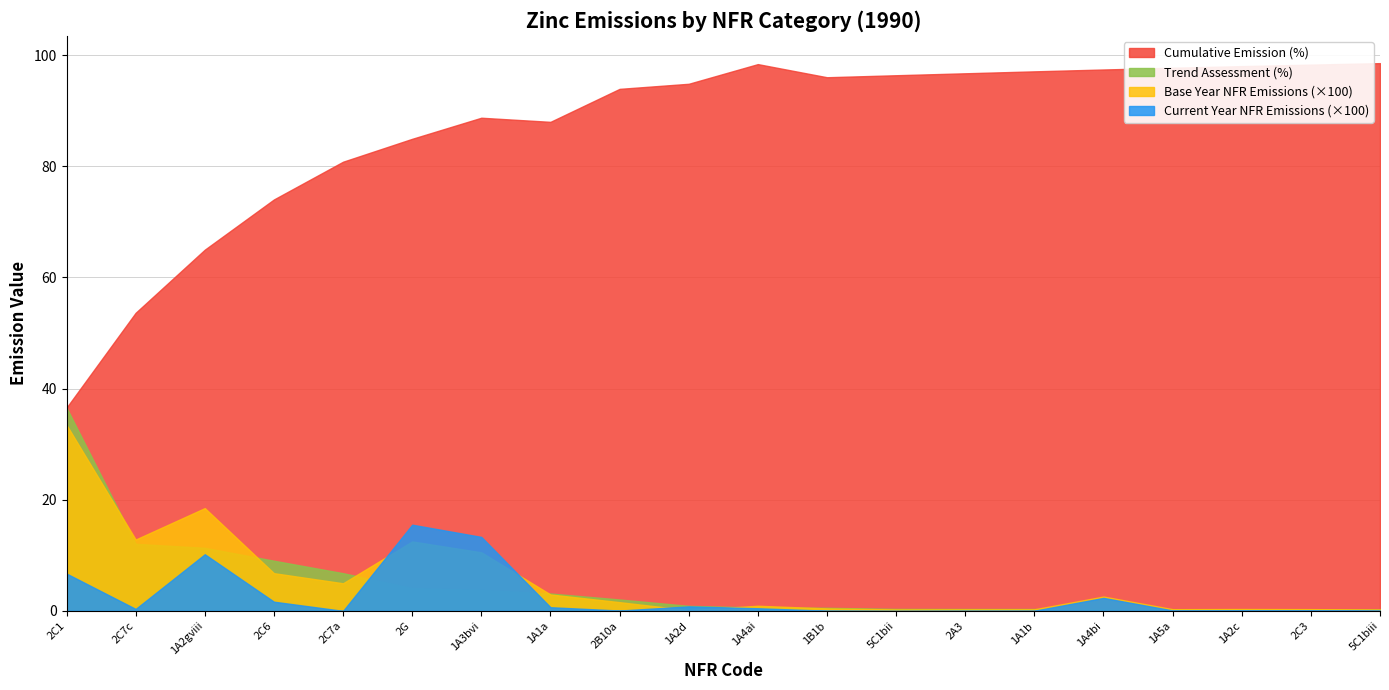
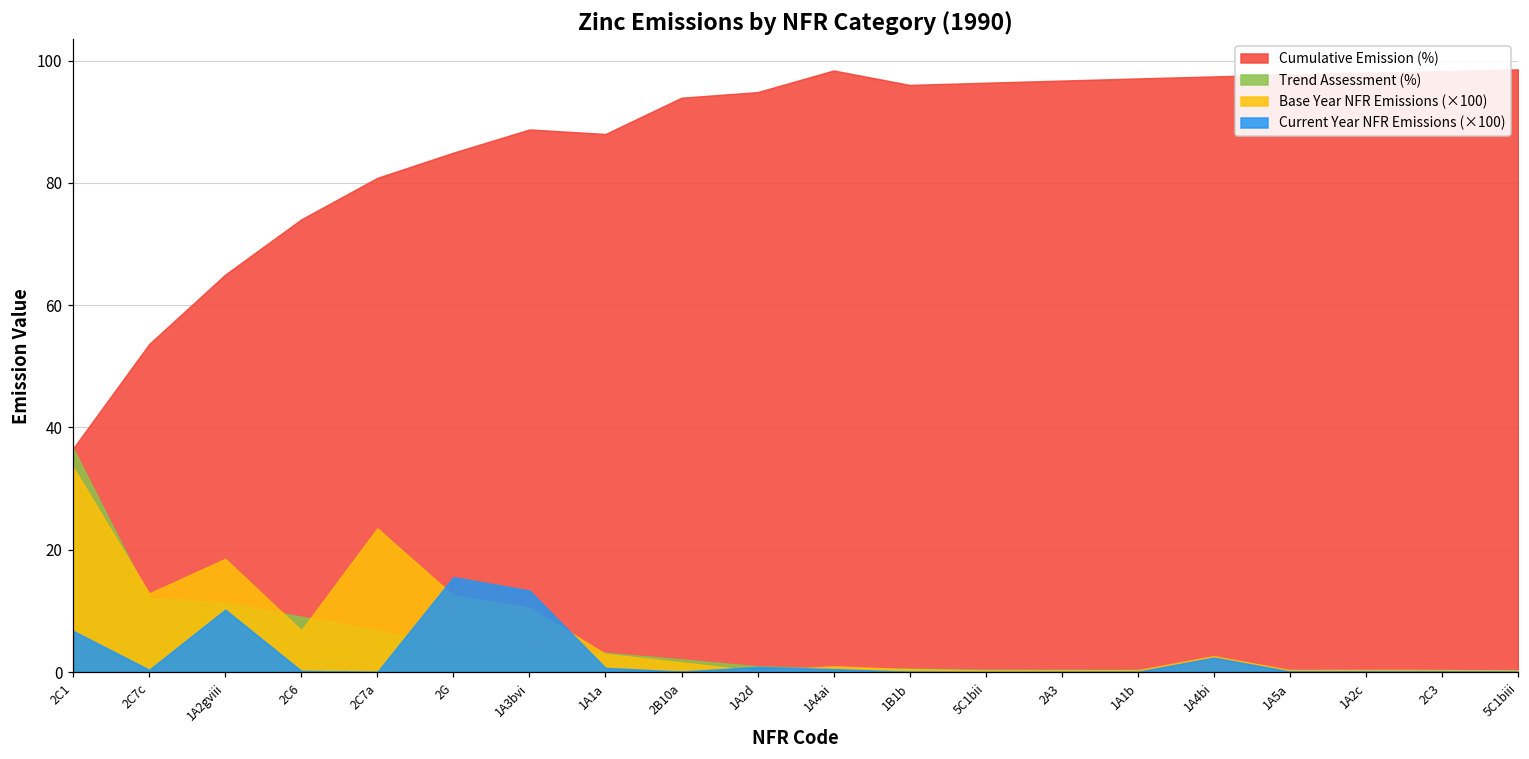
Current Year NFR Emissions (×100), 2C6: 2 -> 0
Base Year NFR Emissions (×100), 2C7a: 5 -> 23
